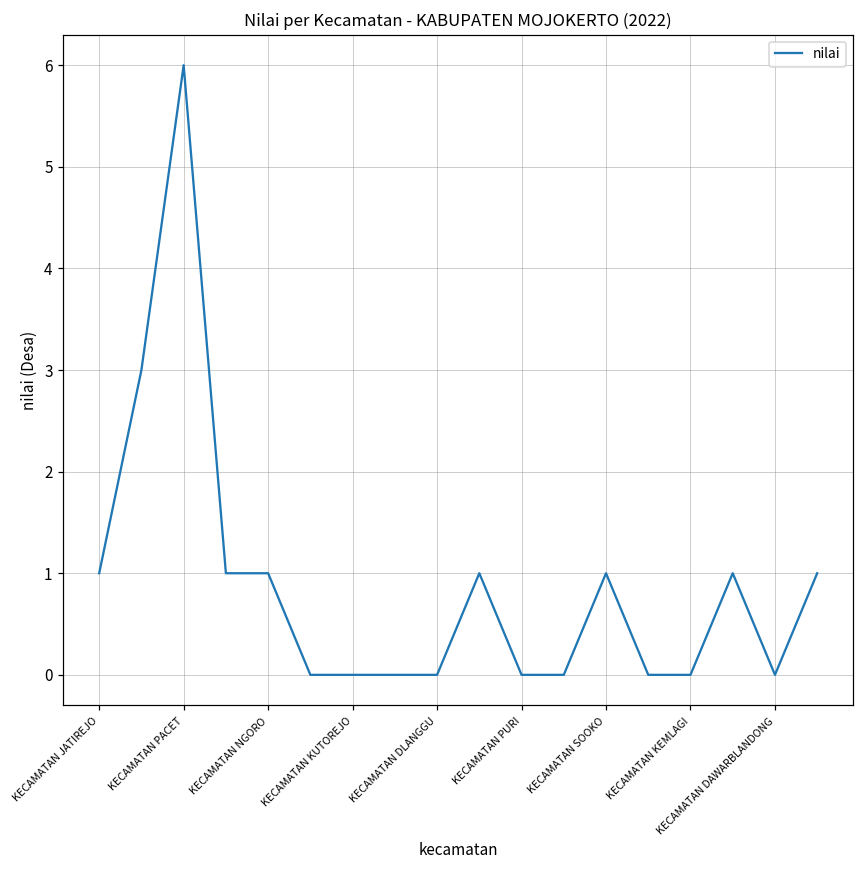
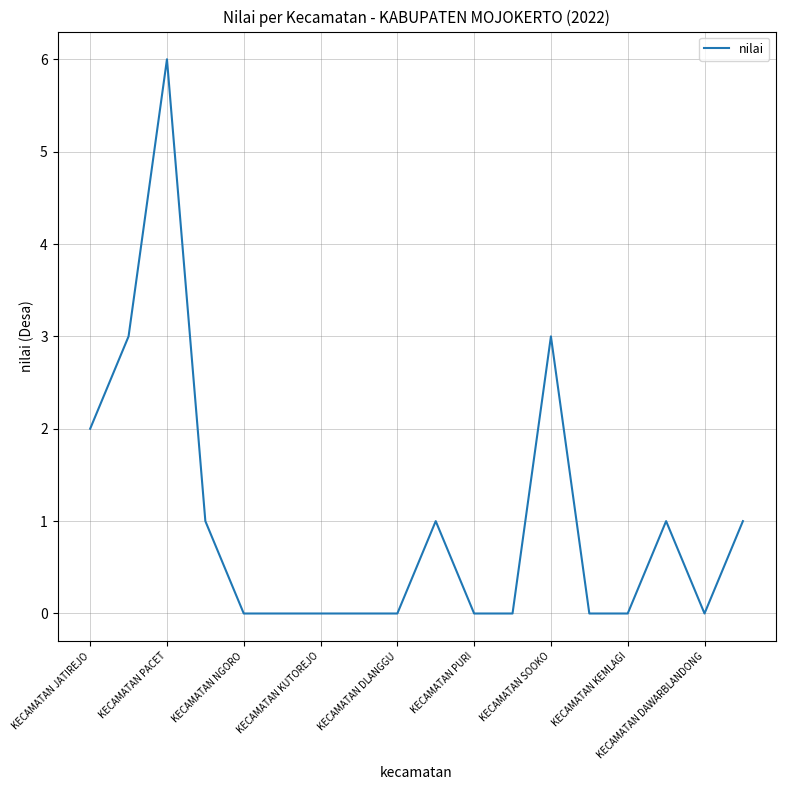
KECAMATAN JATIREJO: 1 -> 2
KECAMATAN NGORO: 1 -> 0
KECAMATAN SOOKO: 1 -> 3
